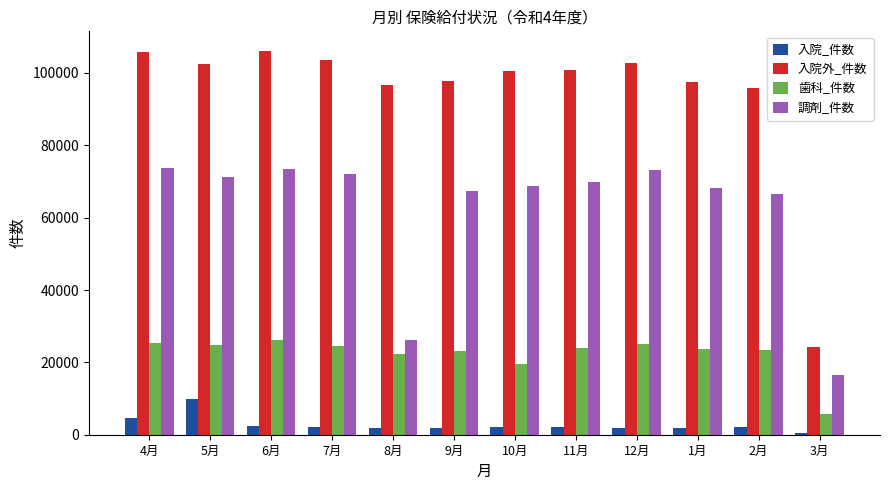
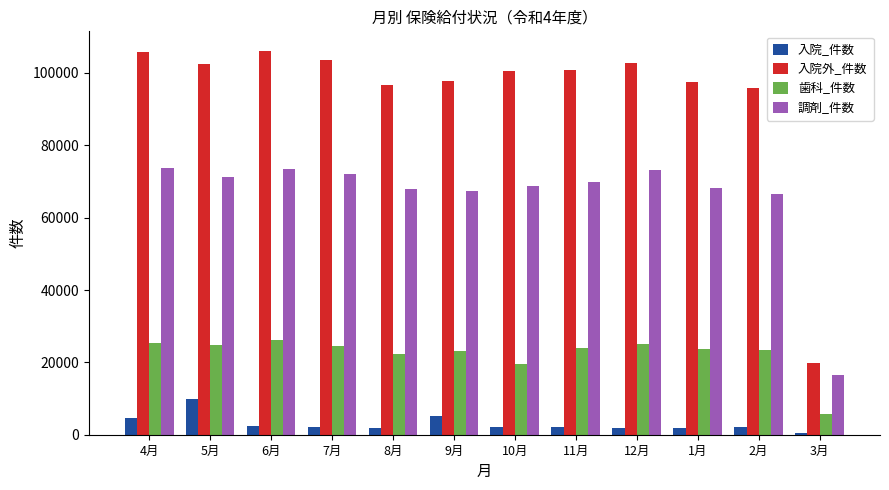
調剤_件数, 8月: 26000 -> 68000
入院_件数, 9月: 2000 -> 5000
入院外_件数, 3月: 24000 -> 20000
